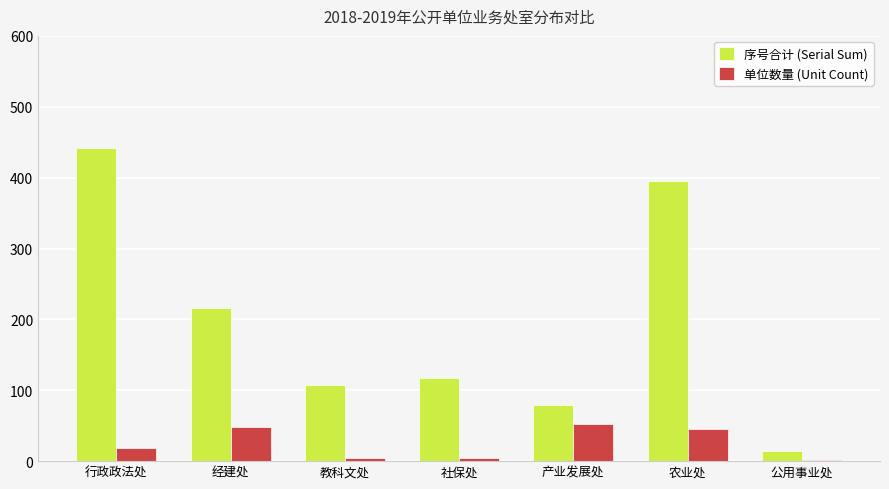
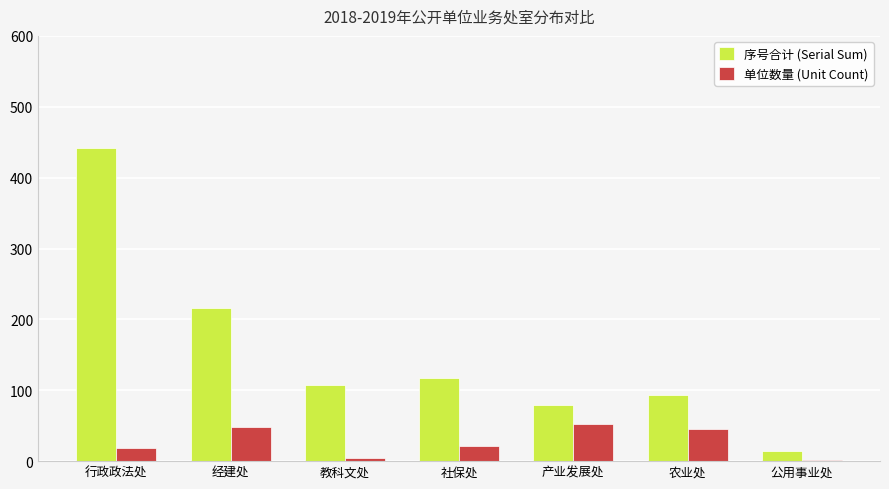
单位数量 (Unit Count), 社保处: 10 -> 20
序号合计 (Serial Sum), 农业处: 400 -> 90
